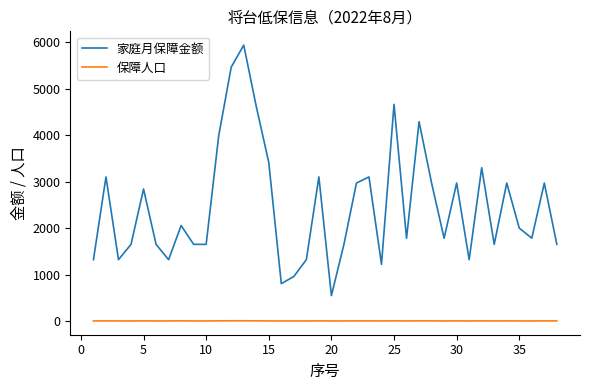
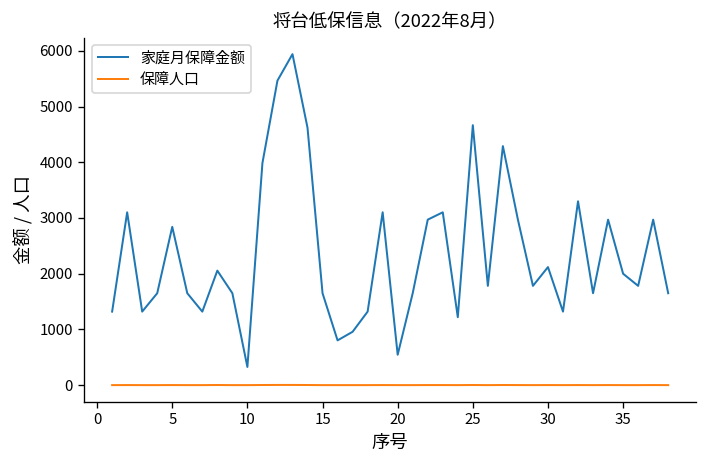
家庭月保障金额, 10: 1700 -> 300
家庭月保障金额, 15: 3400 -> 1700
家庭月保障金额, 30: 3000 -> 2100
